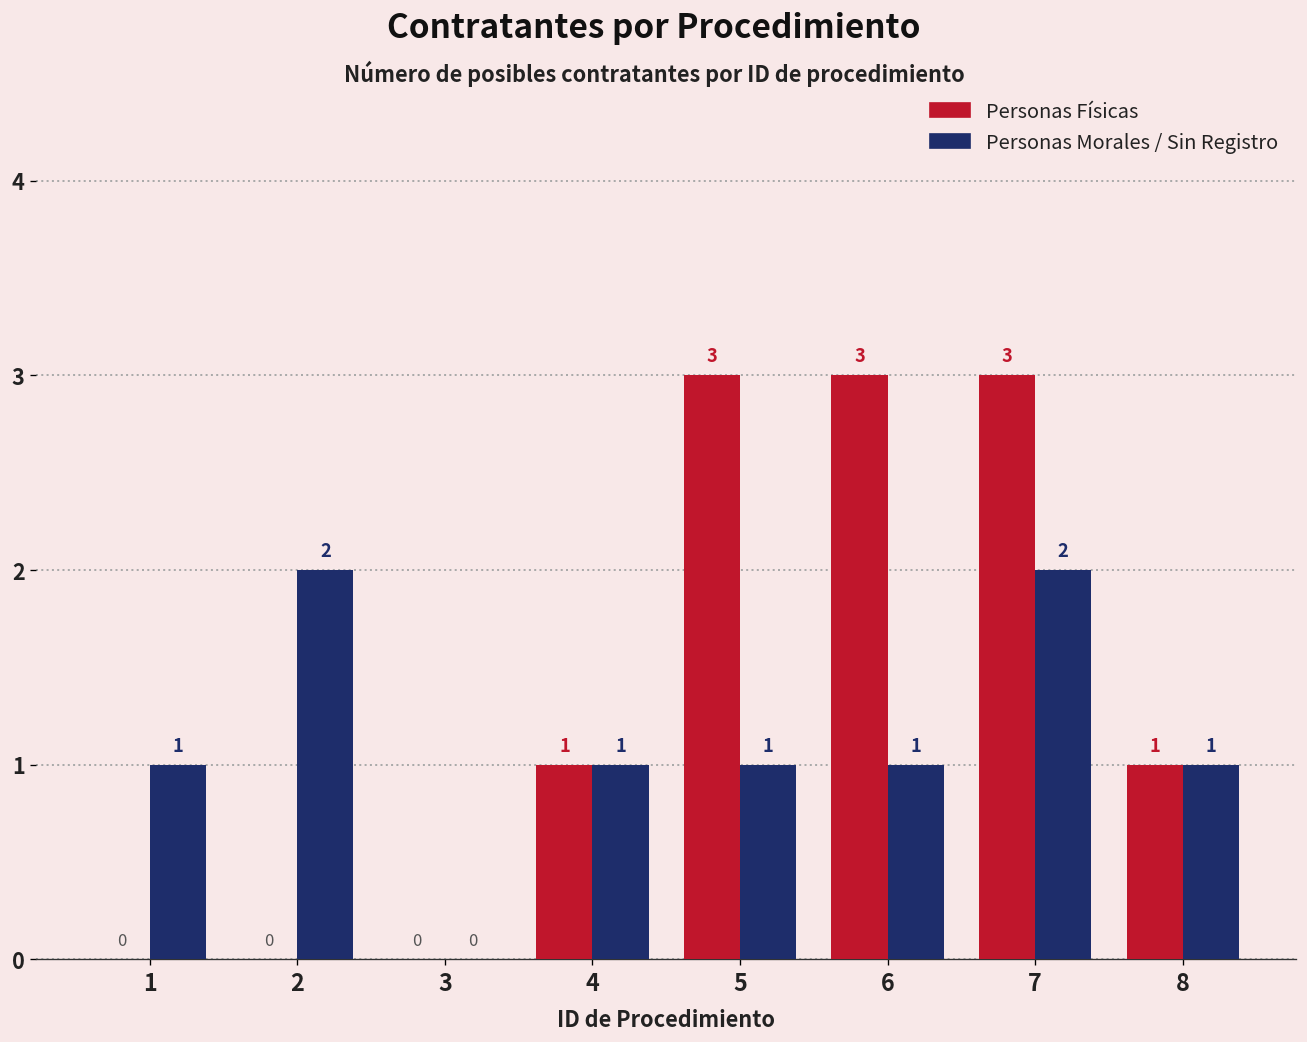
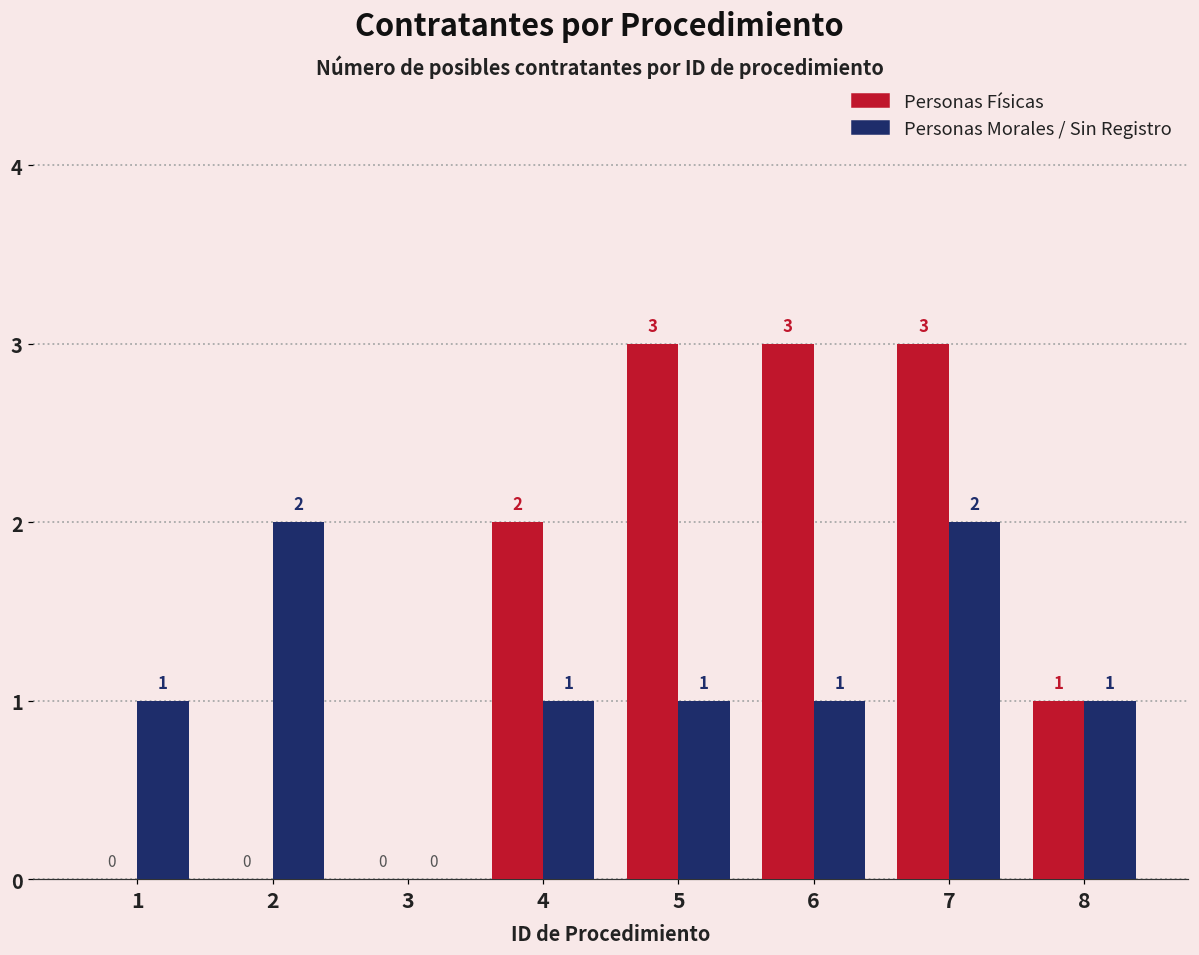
Personas Físicas, 4: 1 -> 2
